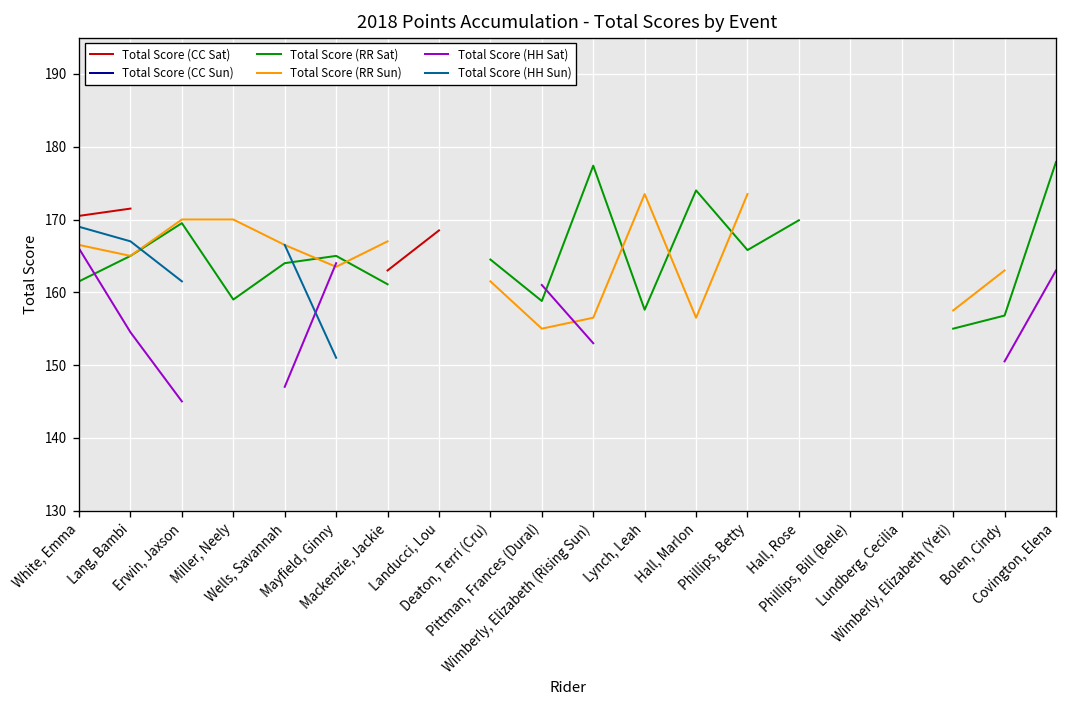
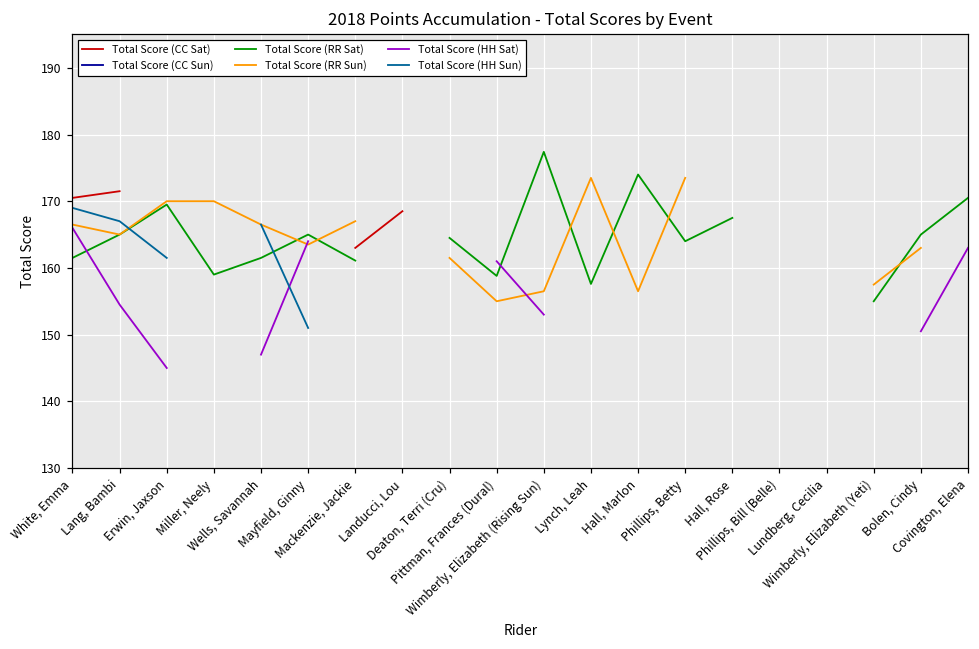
Total Score (RR Sat), Wells, Savannah: 164 -> 162
Total Score (RR Sat), Phillips, Betty: 166 -> 164
Total Score (RR Sat), Hall, Rose: 170 -> 168
Total Score (RR Sat), Bolen, Cindy: 157 -> 165
Total Score (RR Sat), Covington, Elena: 178 -> 171
